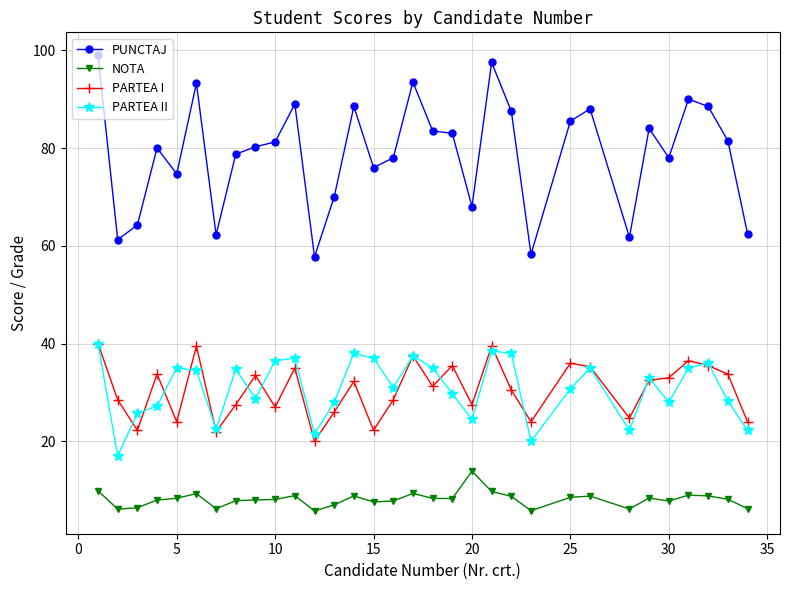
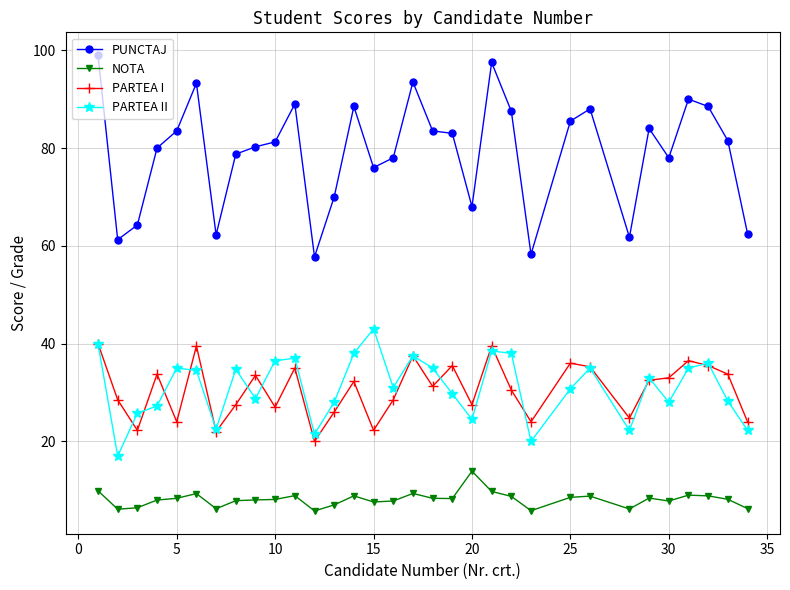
PUNCTAJ, 5: 75 -> 84
PARTEA II, 15: 37 -> 43
